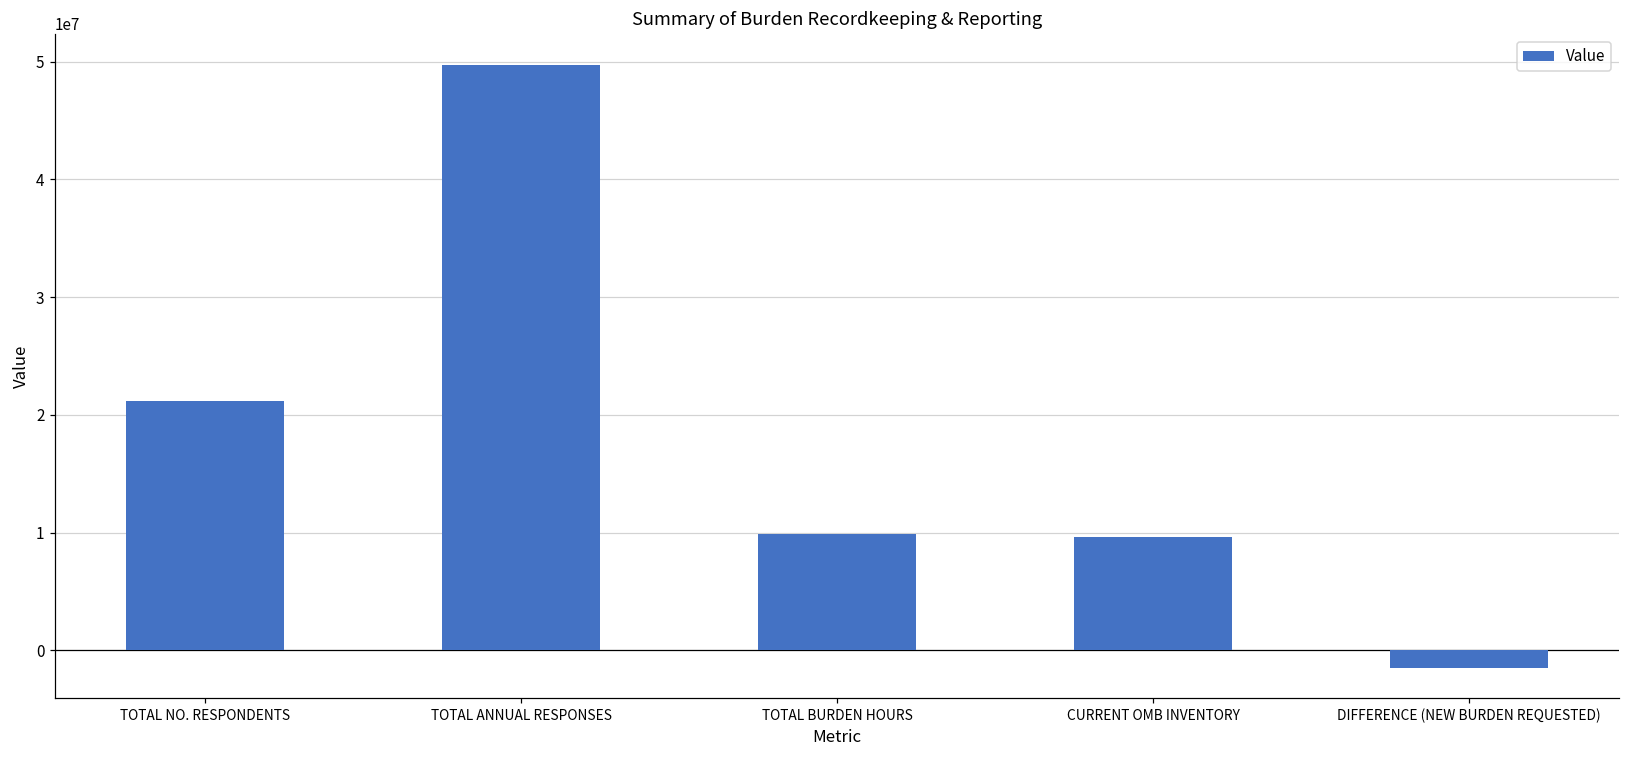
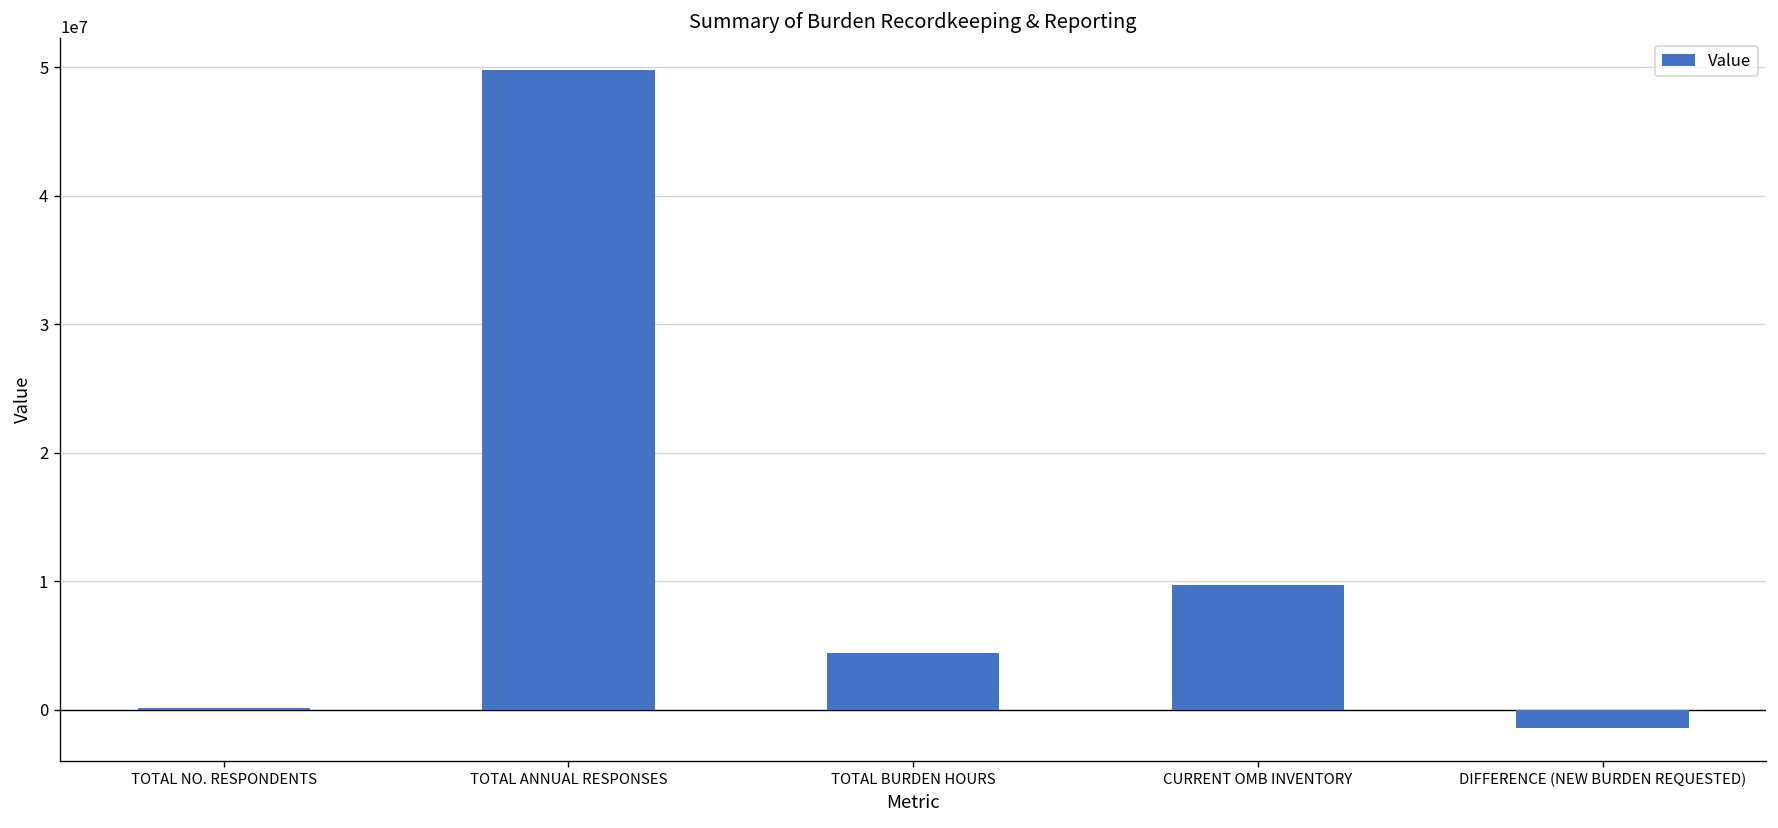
TOTAL NO. RESPONDENTS: 21200000 -> 100000
TOTAL BURDEN HOURS: 9900000 -> 4400000
